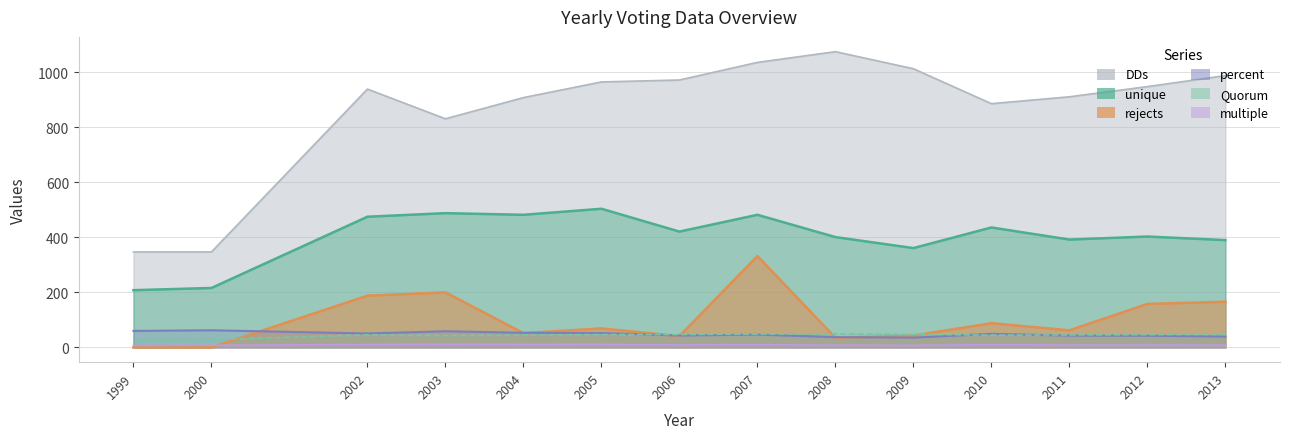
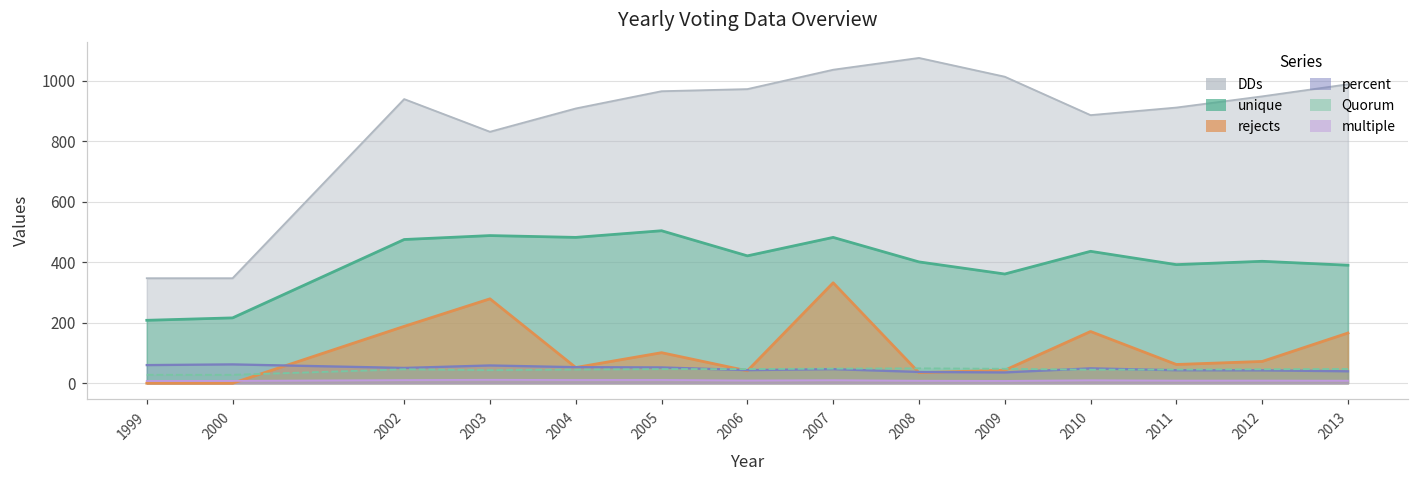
rejects, 2003: 200 -> 280
rejects, 2005: 70 -> 100
rejects, 2010: 90 -> 170
rejects, 2012: 160 -> 70
